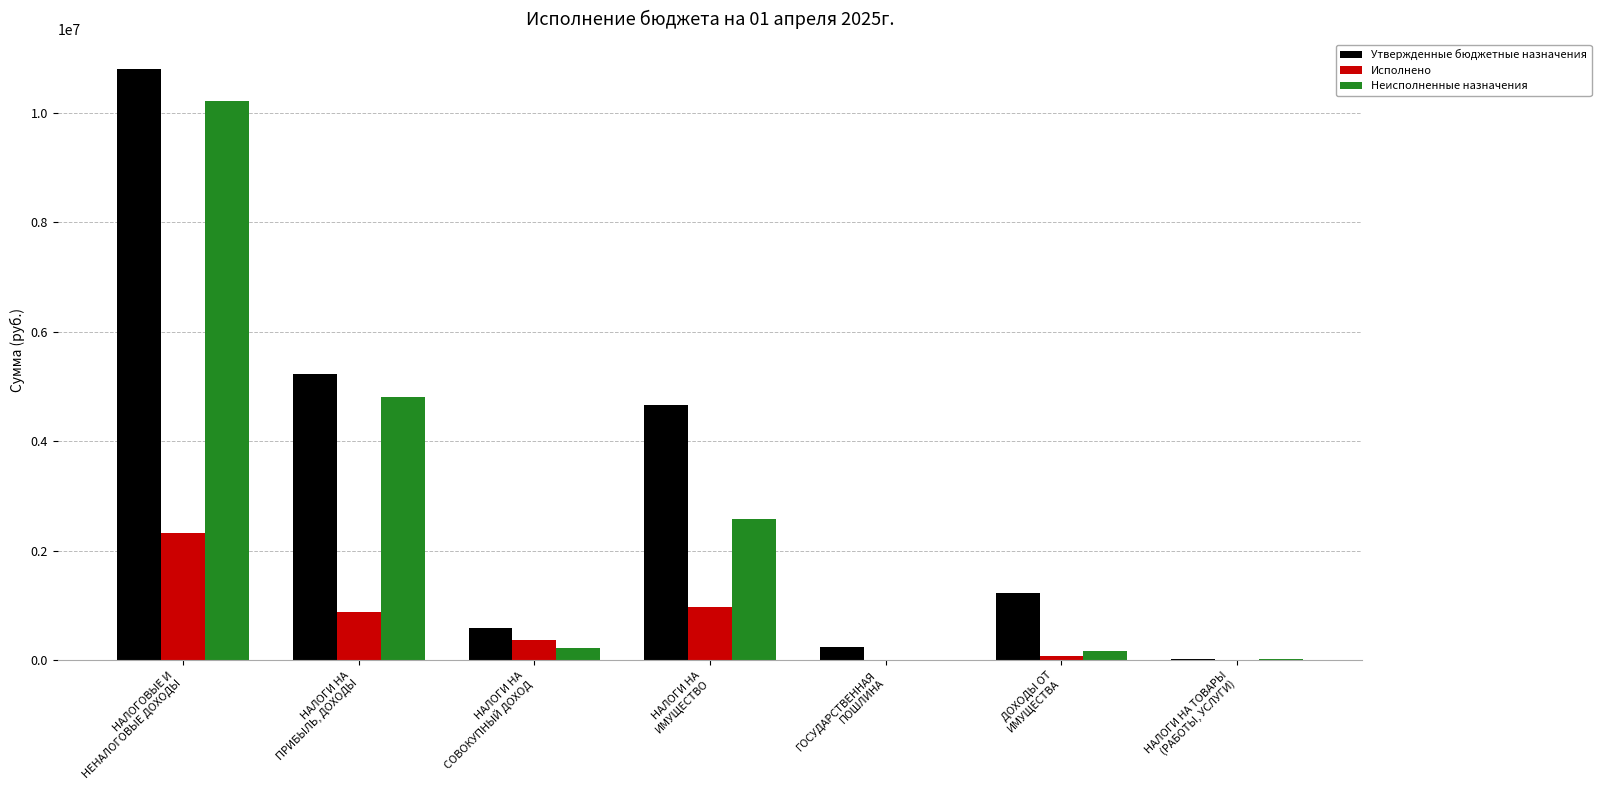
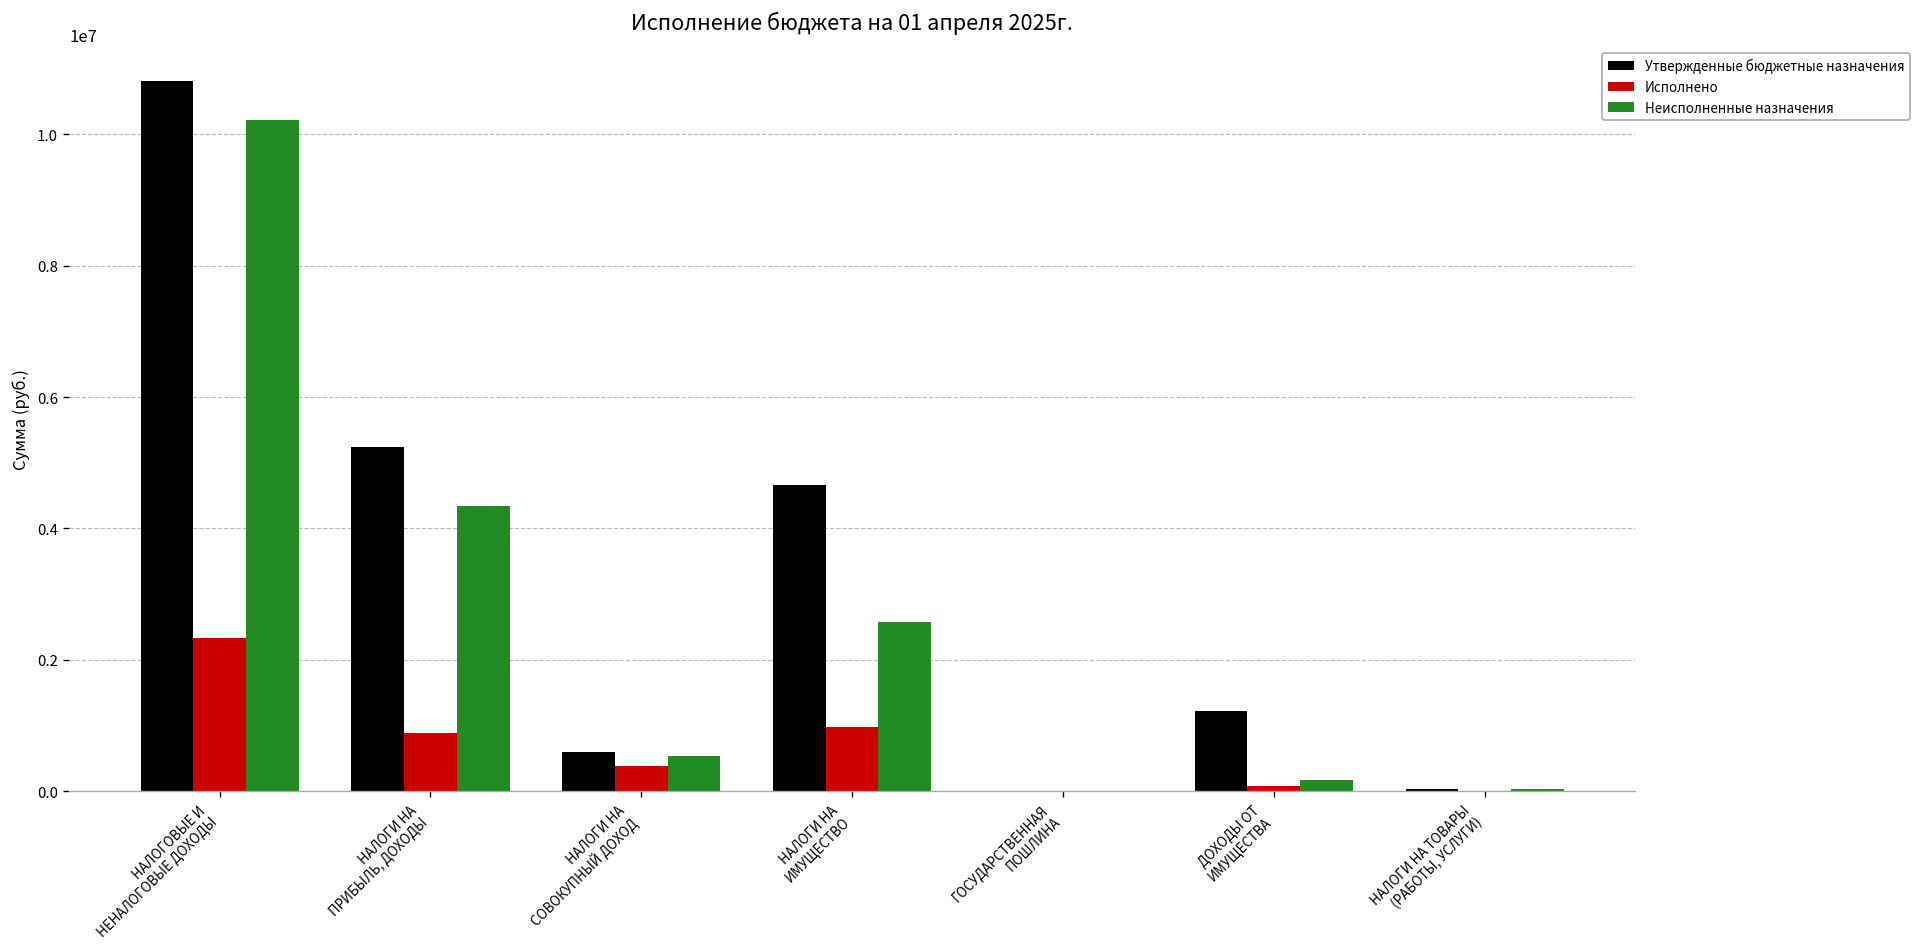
Неисполненные назначения, НАЛОГИ НА ПРИБЫЛЬ, ДОХОДЫ: 4800000 -> 4300000
Неисполненные назначения, НАЛОГИ НА СОВОКУПНЫЙ ДОХОД: 200000 -> 500000
Утвержденные бюджетные назначения, ГОСУДАРСТВЕННАЯ ПОШЛИНА: 200000 -> 0
